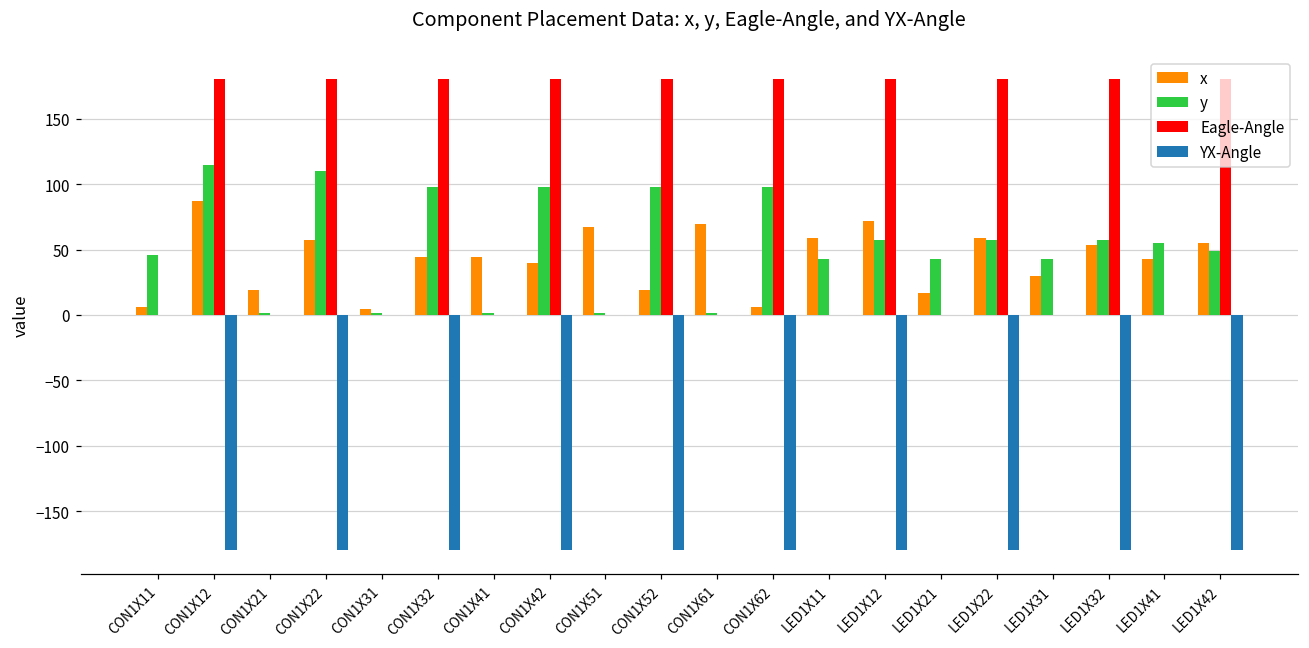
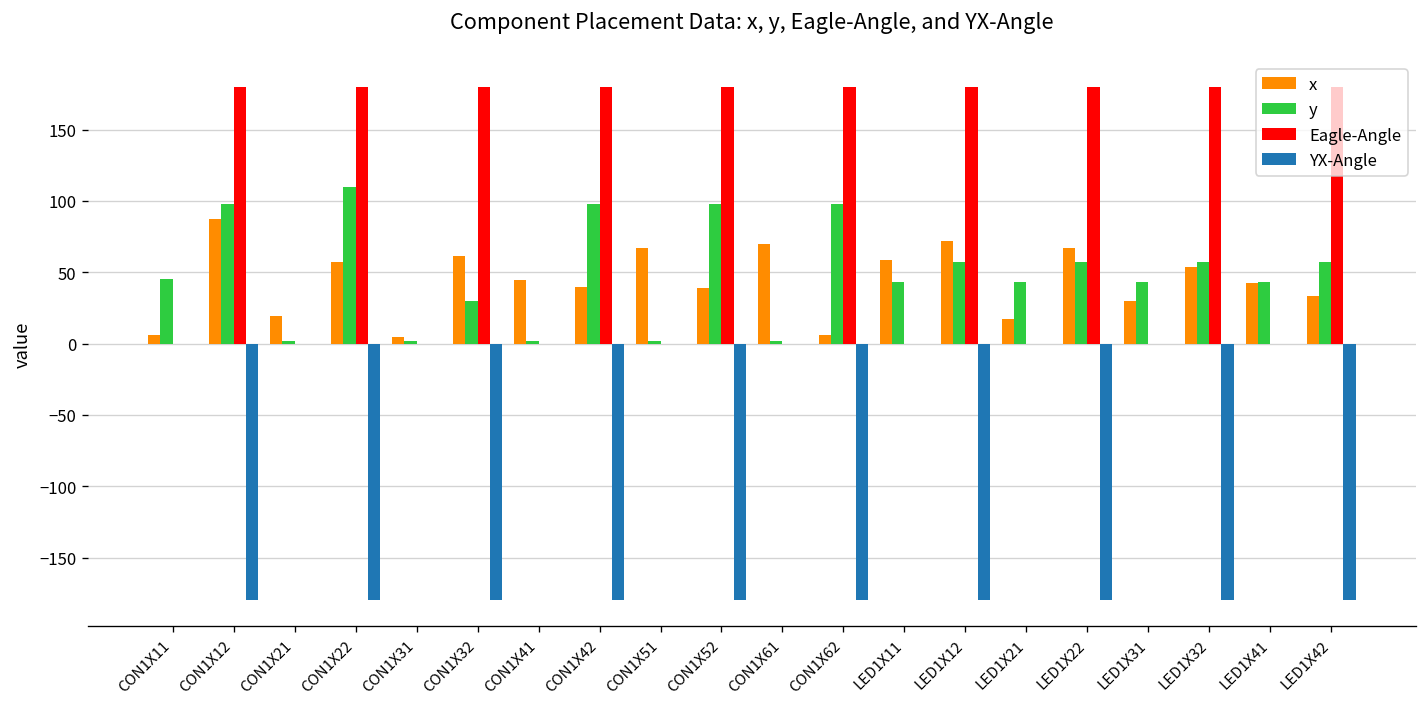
y, CON1X12: 114 -> 98
x, CON1X32: 44 -> 62
y, CON1X32: 98 -> 30
x, CON1X52: 19 -> 39
x, LED1X22: 59 -> 67
y, LED1X41: 55 -> 43
x, LED1X42: 55 -> 34
y, LED1X42: 49 -> 57
